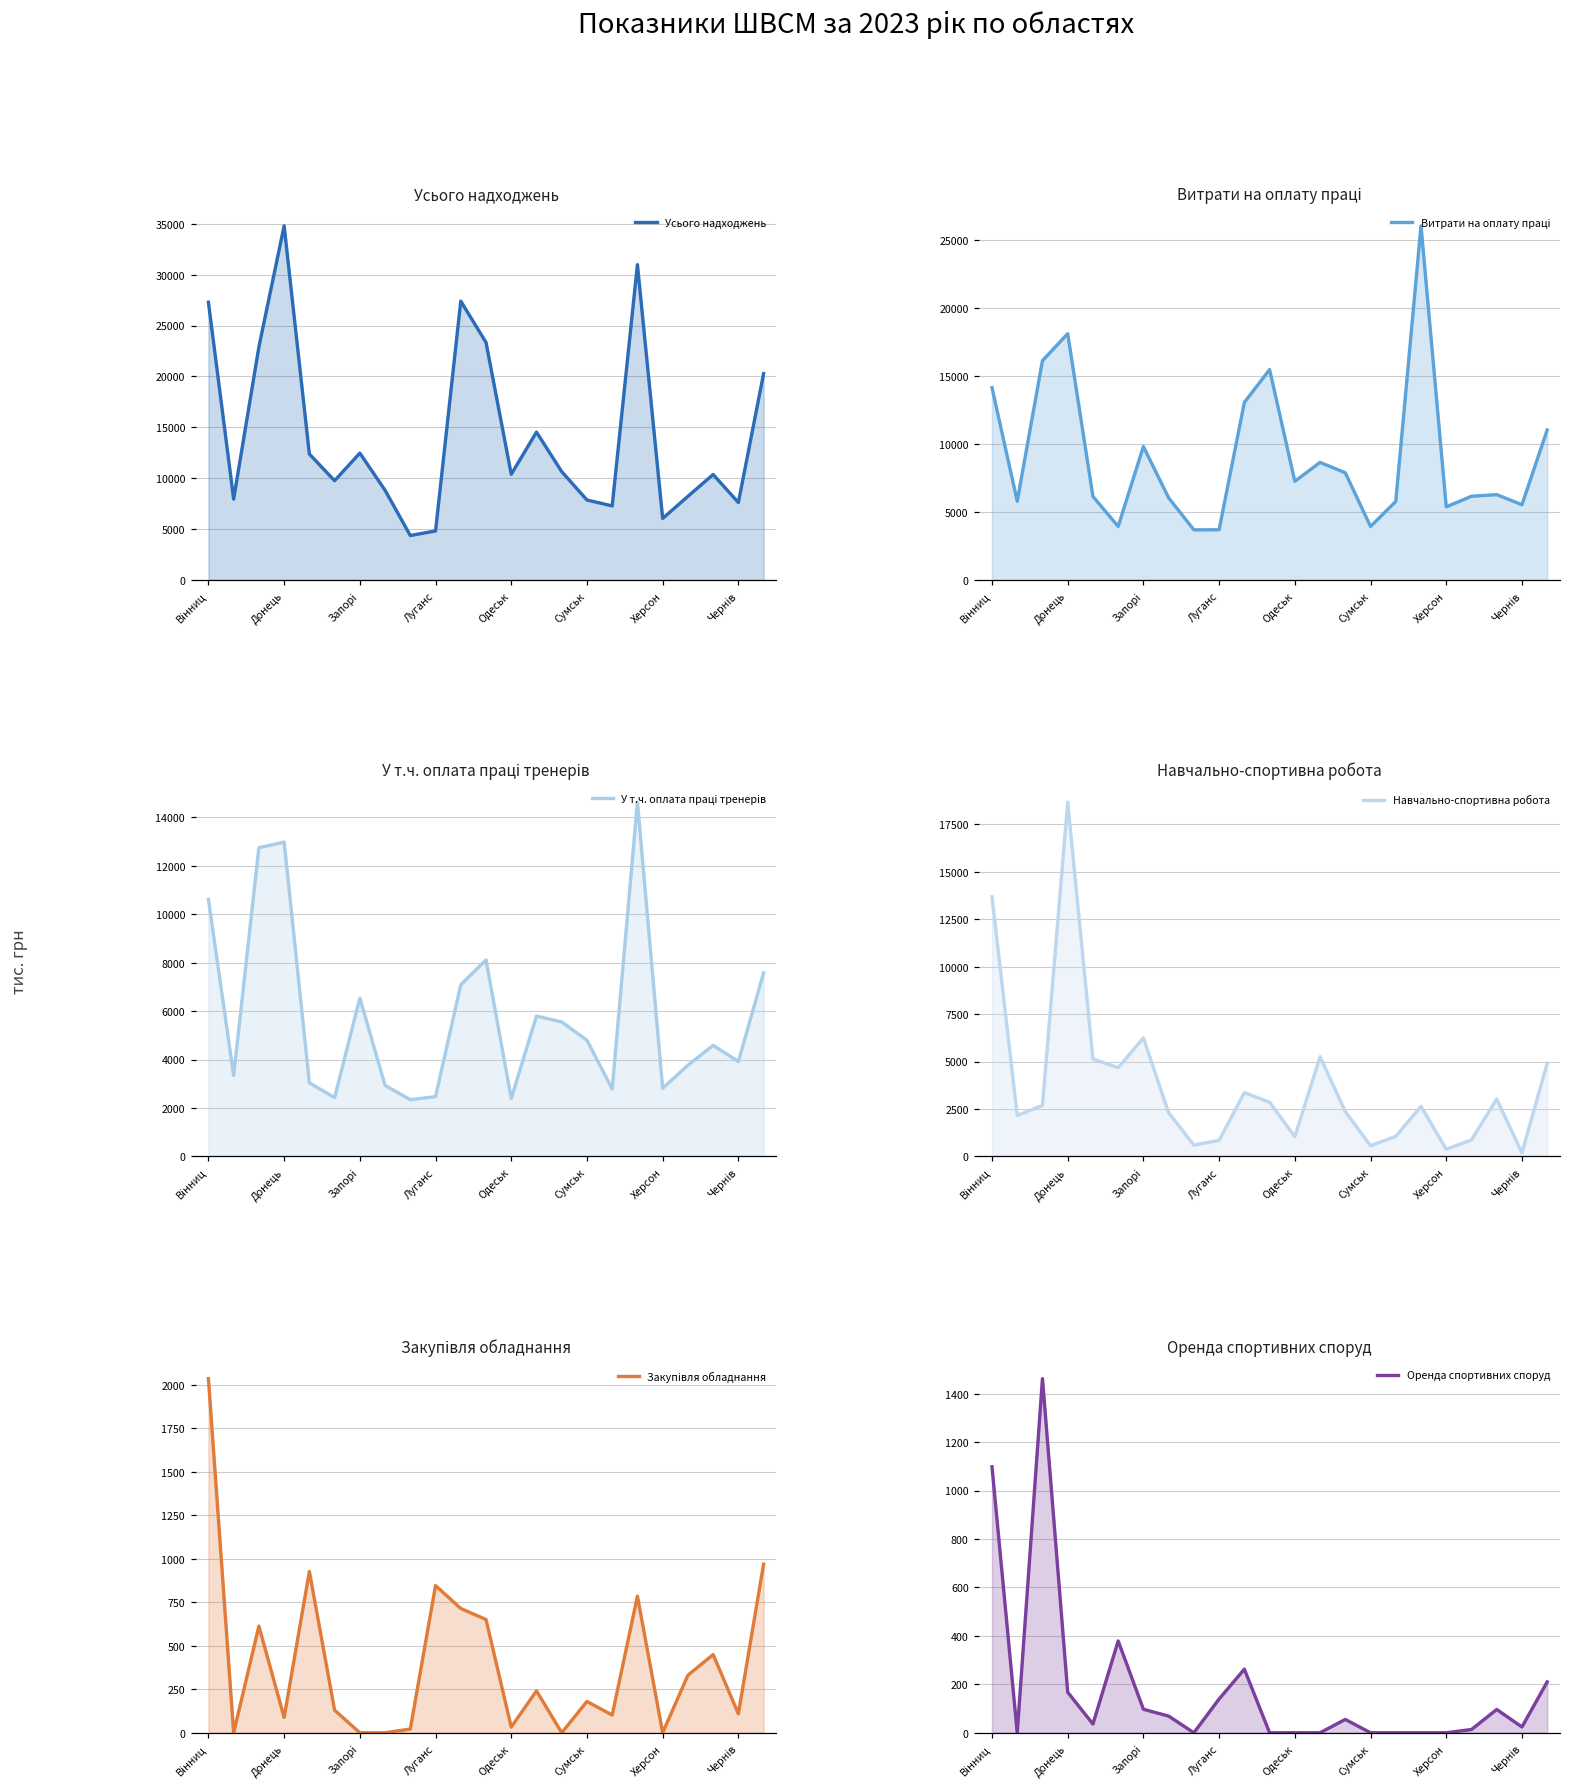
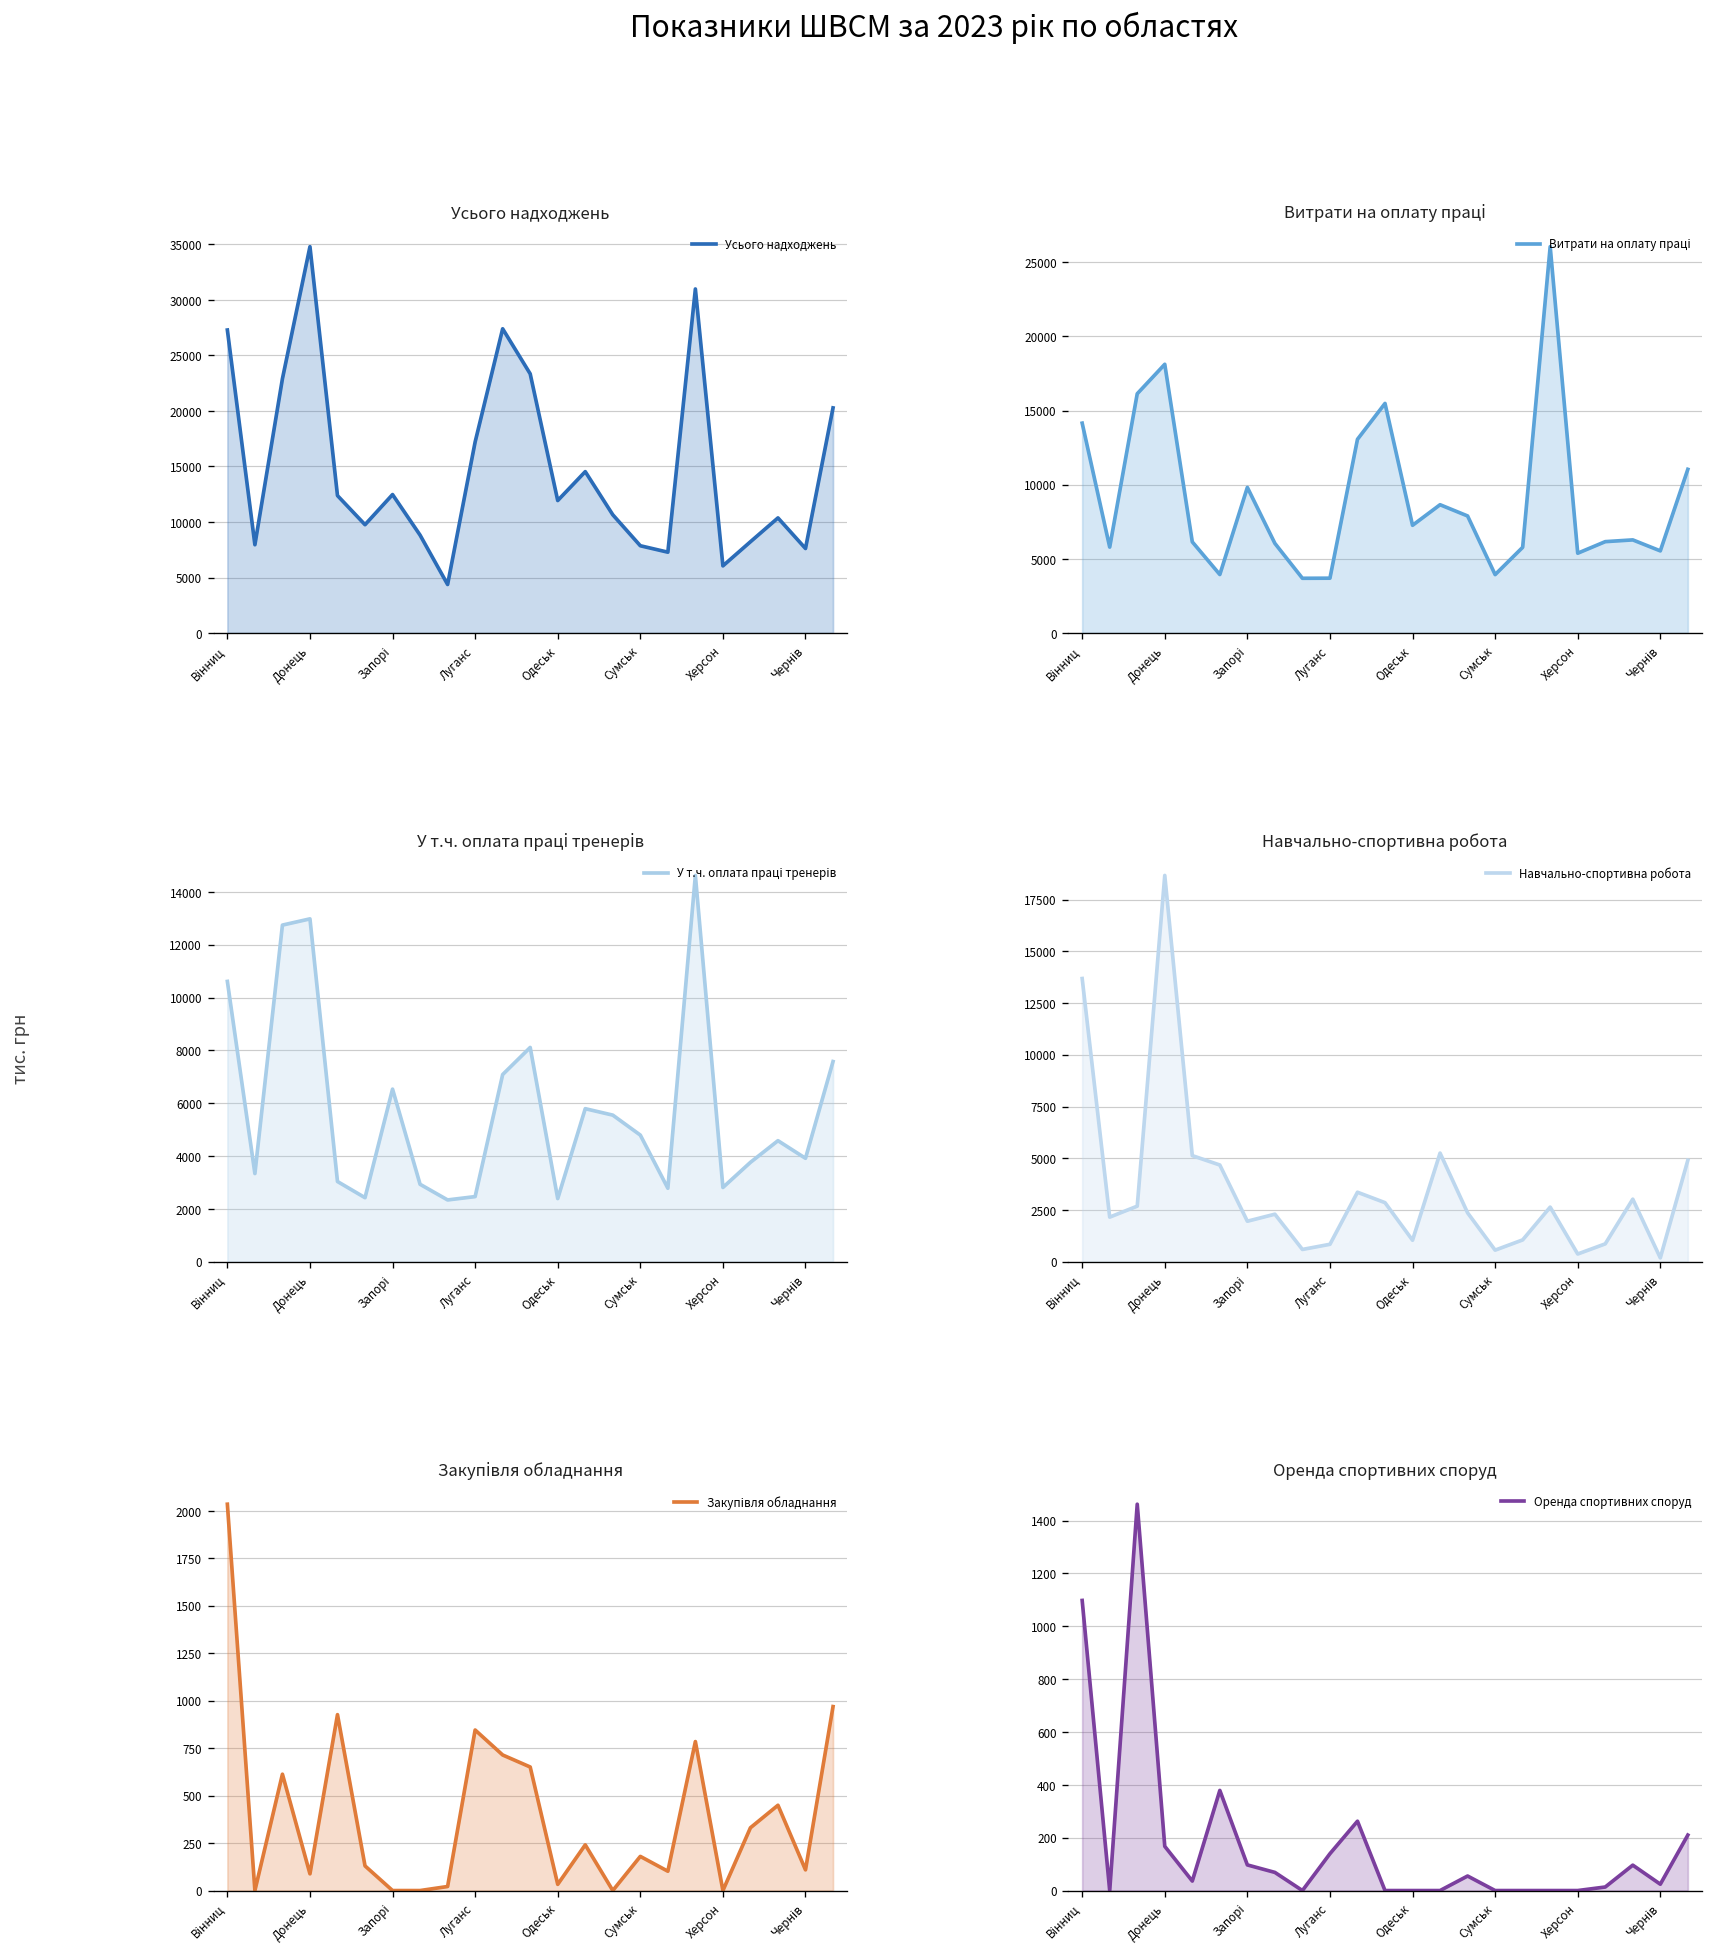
Усього надходжень, Луганс: 5000 -> 17000
Усього надходжень, Одеськ: 10000 -> 12000
Навчально-спортивна робота, Запорі: 6200 -> 2000
